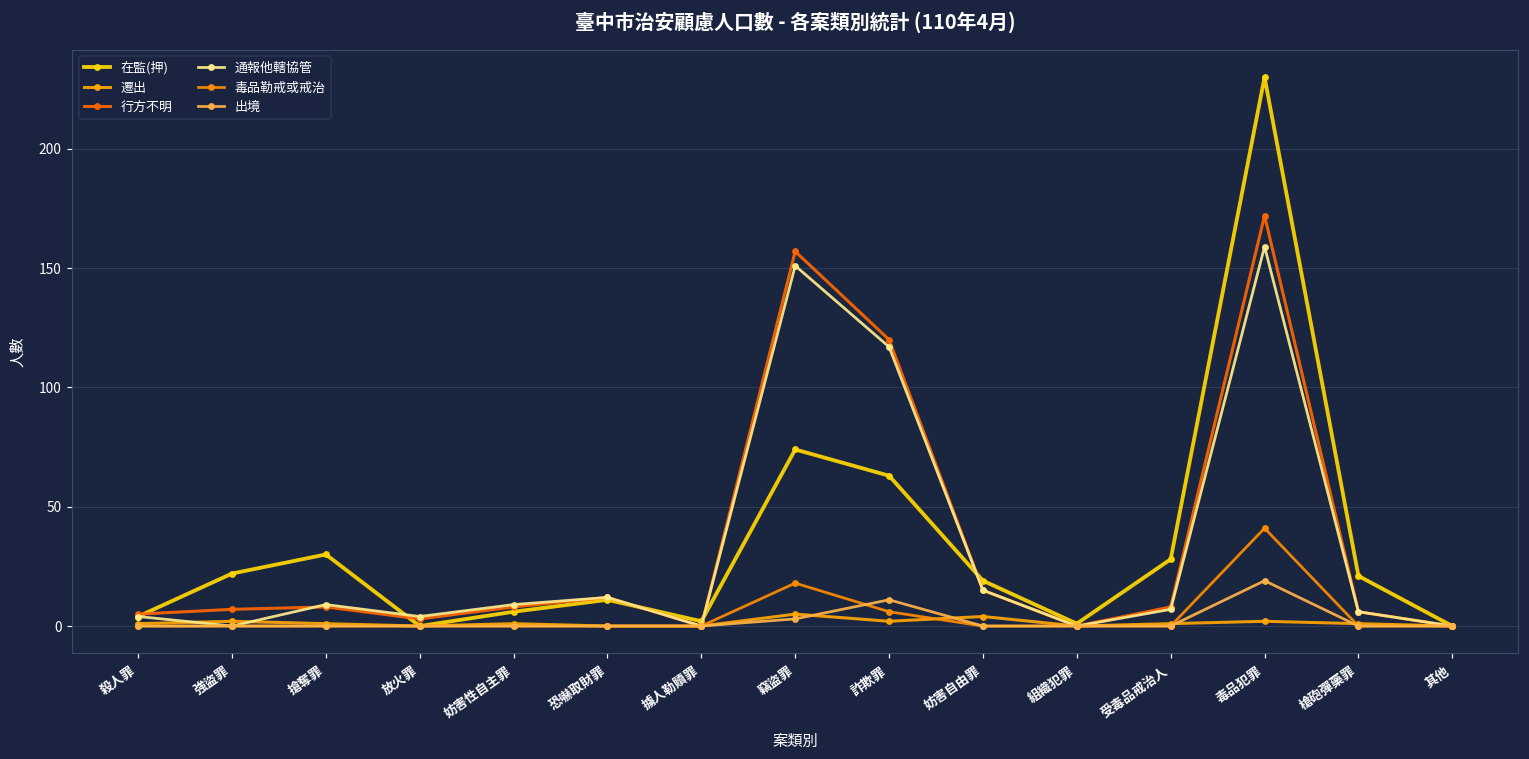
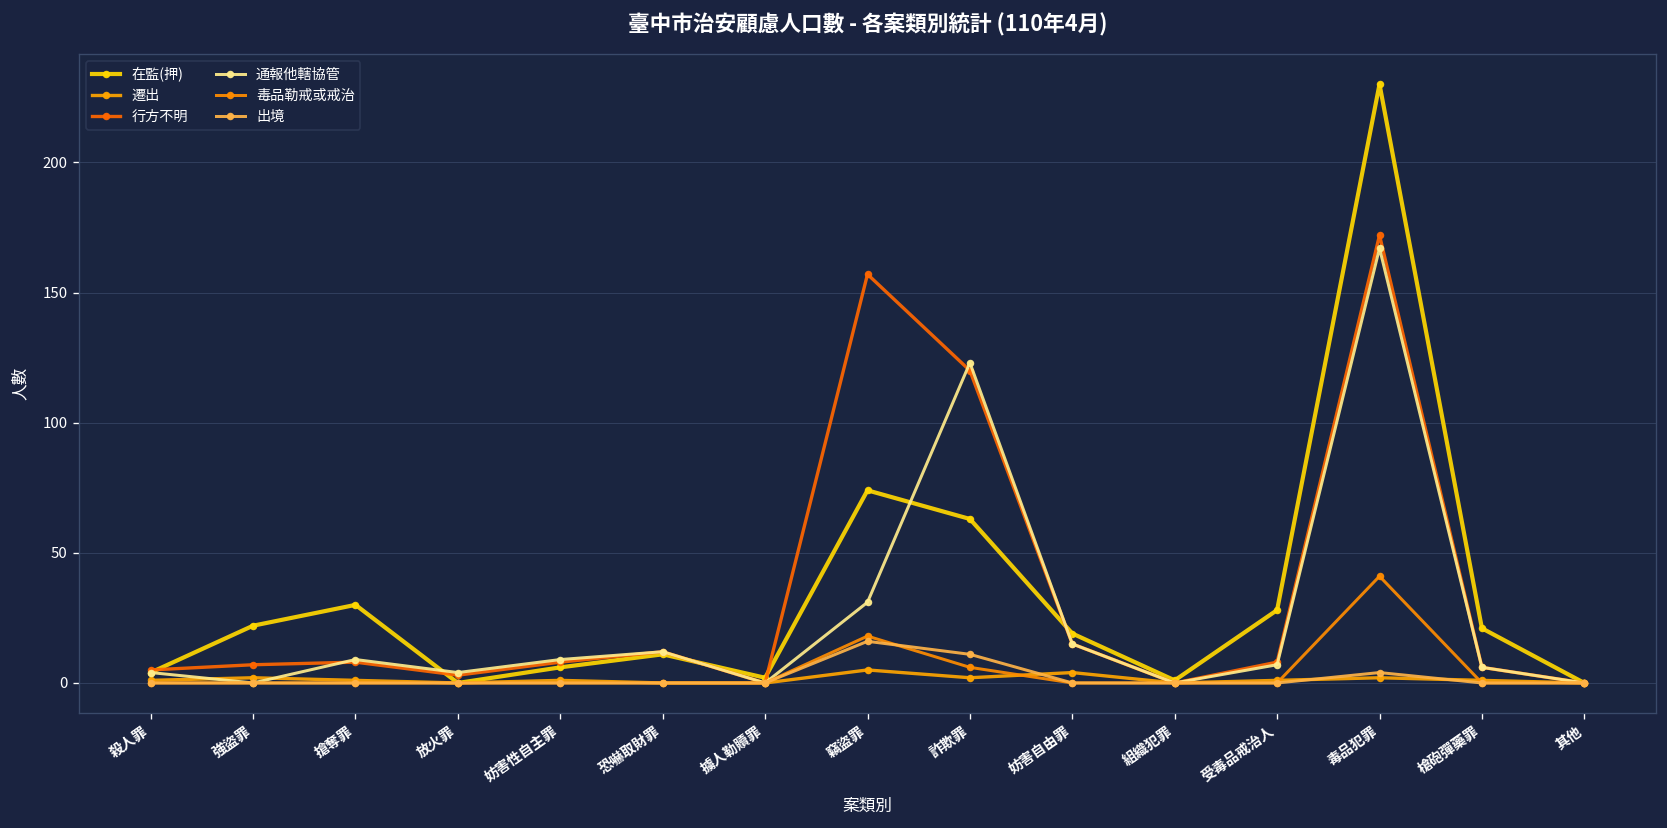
通報他轄協管, 竊盜罪: 151 -> 31
出境, 竊盜罪: 3 -> 16
通報他轄協管, 詐欺罪: 117 -> 123
通報他轄協管, 毒品犯罪: 159 -> 167
出境, 毒品犯罪: 19 -> 4
